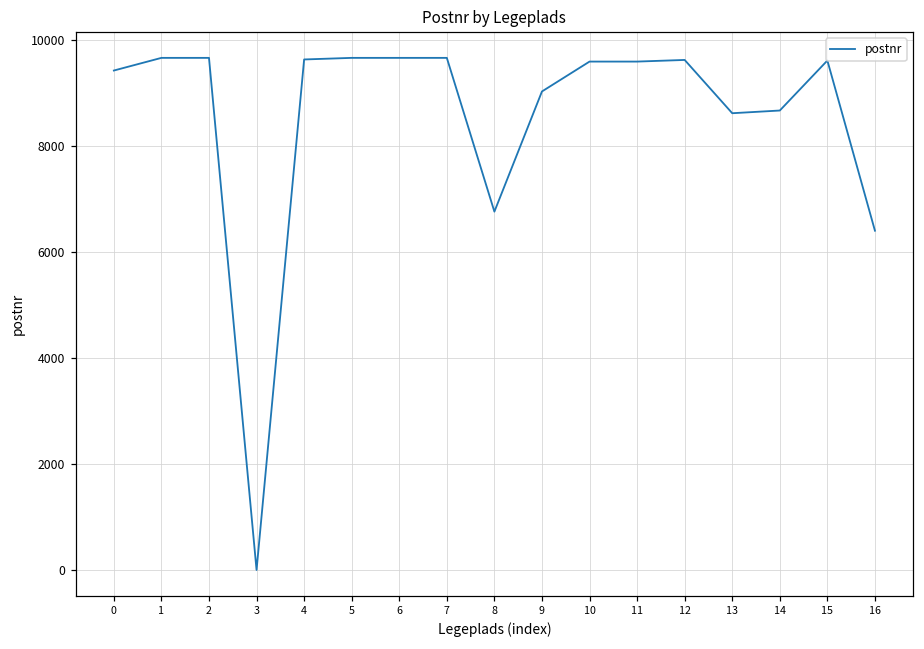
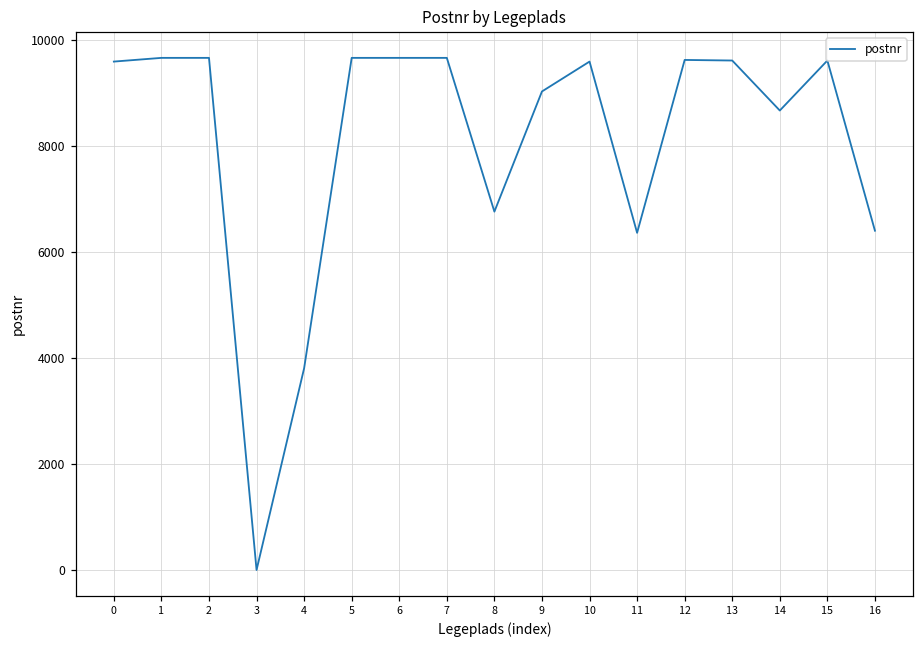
0: 9400 -> 9600
4: 9600 -> 3800
11: 9600 -> 6400
13: 8600 -> 9600
